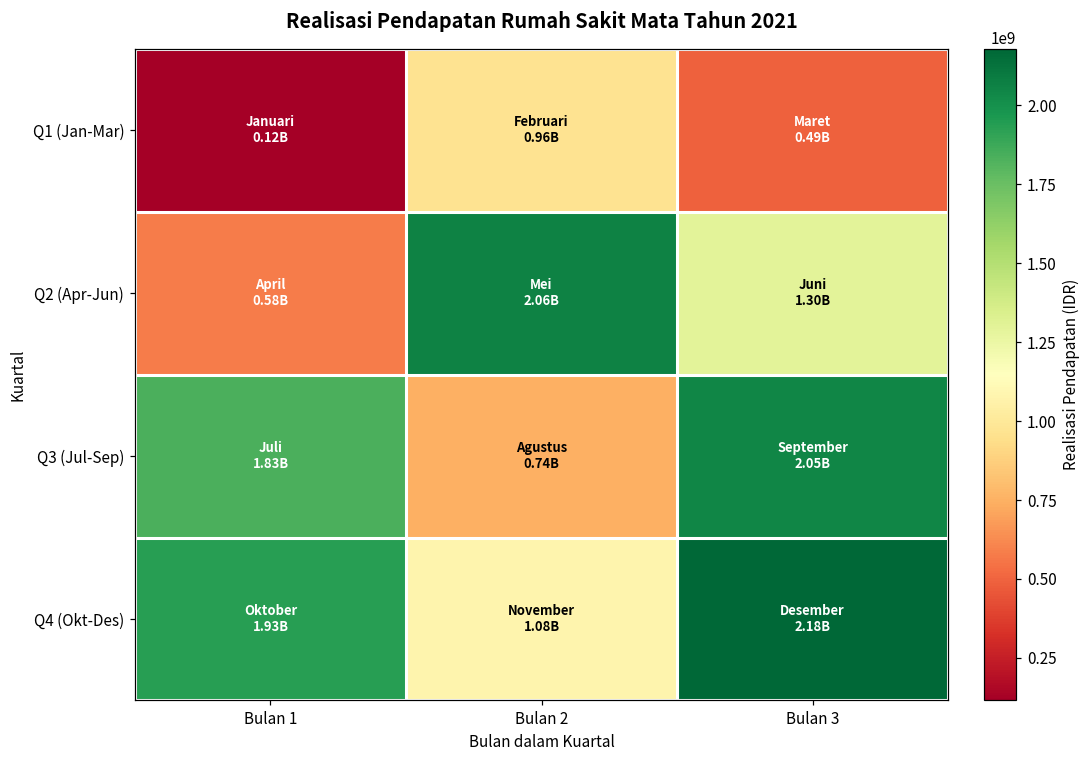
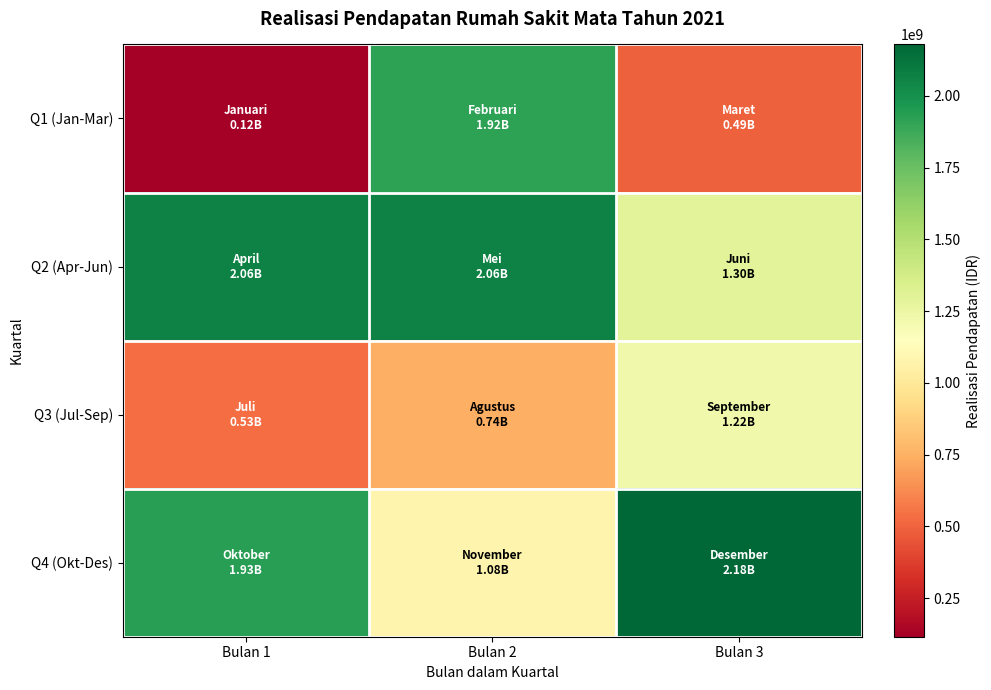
Q1 (Jan-Mar), Bulan 2: 0.96B -> 1.92B
Q2 (Apr-Jun), Bulan 1: 0.58B -> 2.06B
Q3 (Jul-Sep), Bulan 1: 1.83B -> 0.53B
Q3 (Jul-Sep), Bulan 3: 2.05B -> 1.22B
